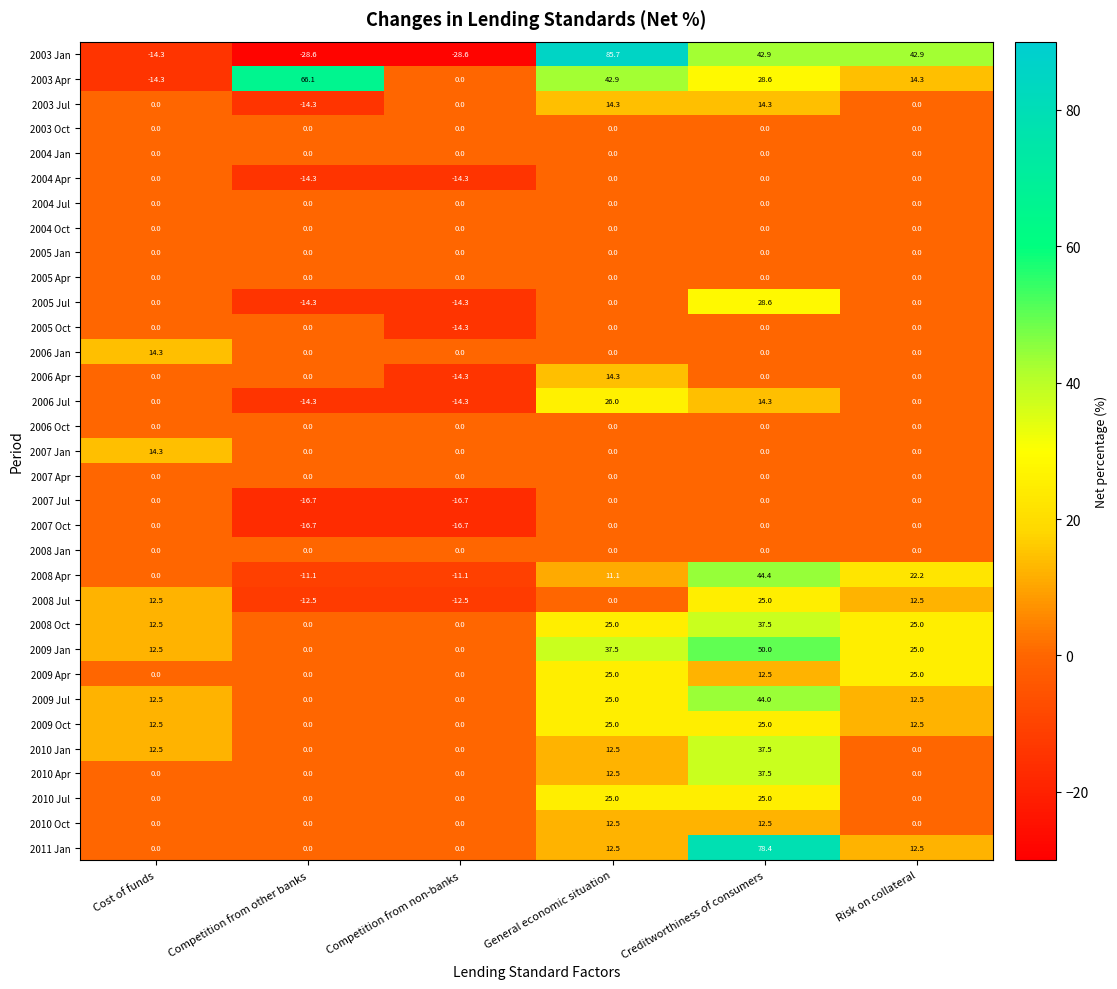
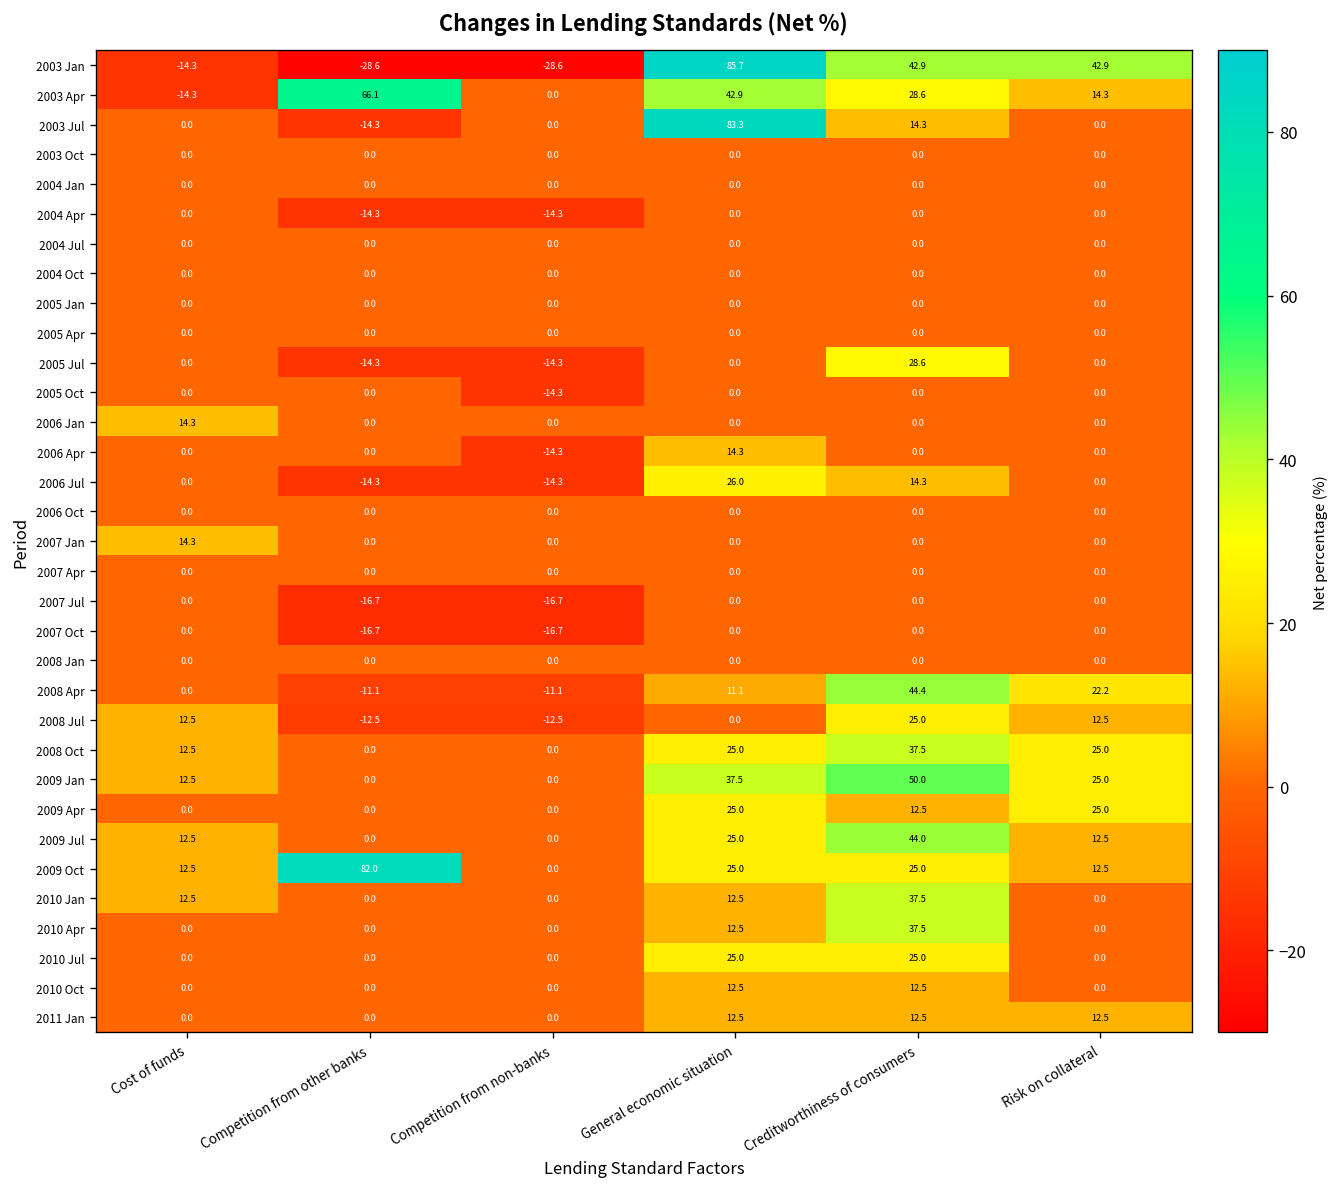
2003 Jul, General economic situation: 14.3 -> 83.3
2009 Oct, Competition from other banks: 0.0 -> 82.0
2011 Jan, Creditworthiness of consumers: 78.4 -> 12.5
